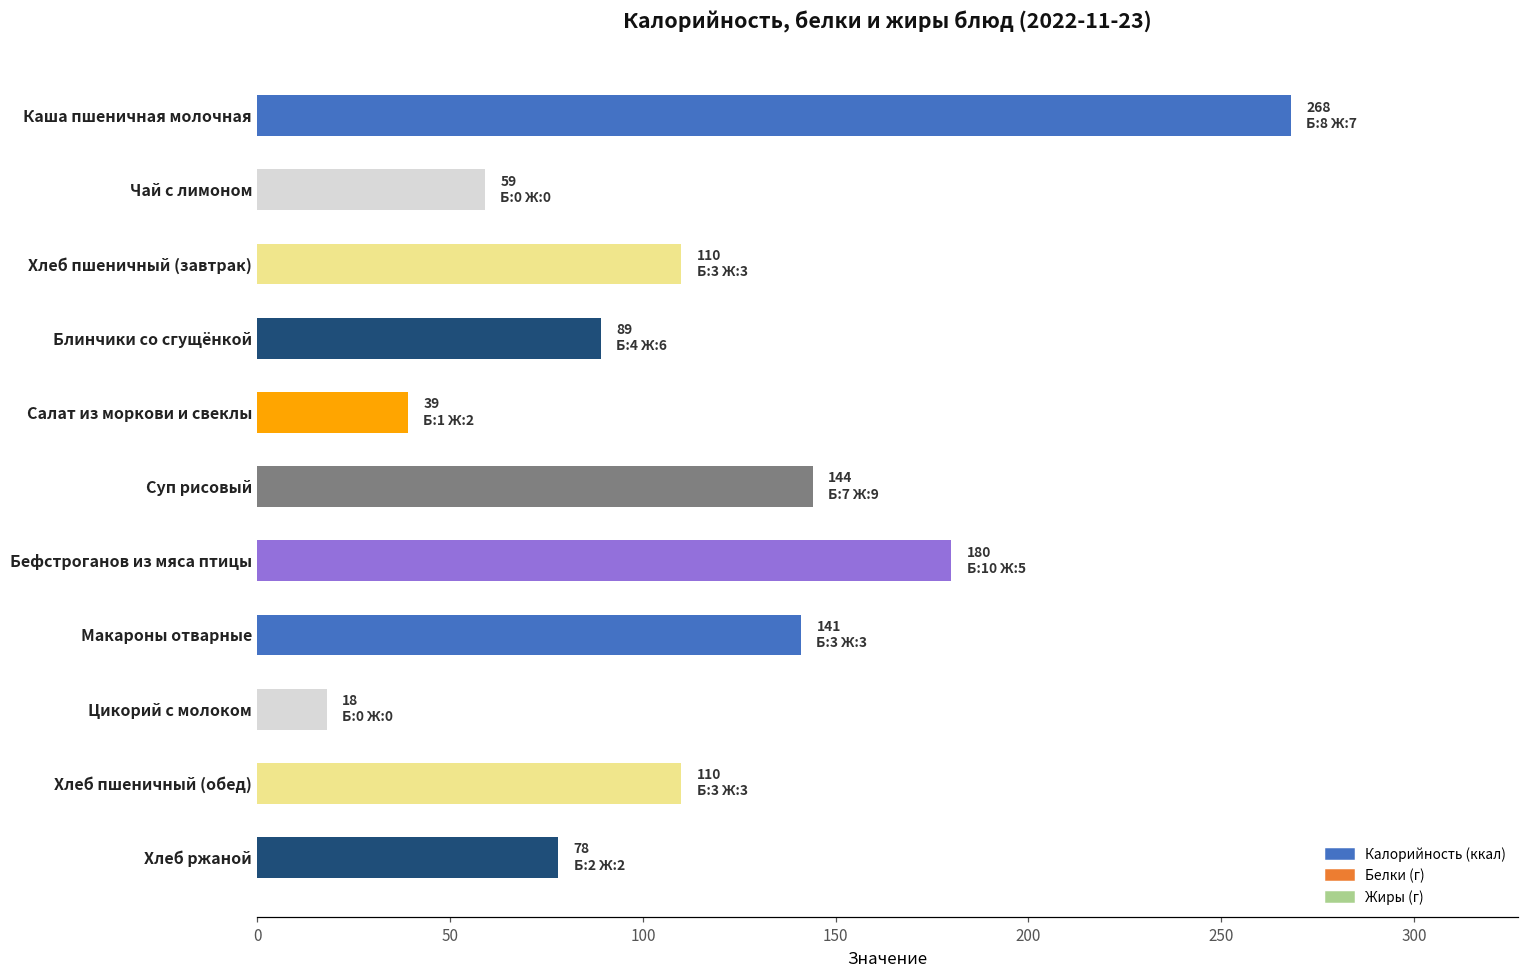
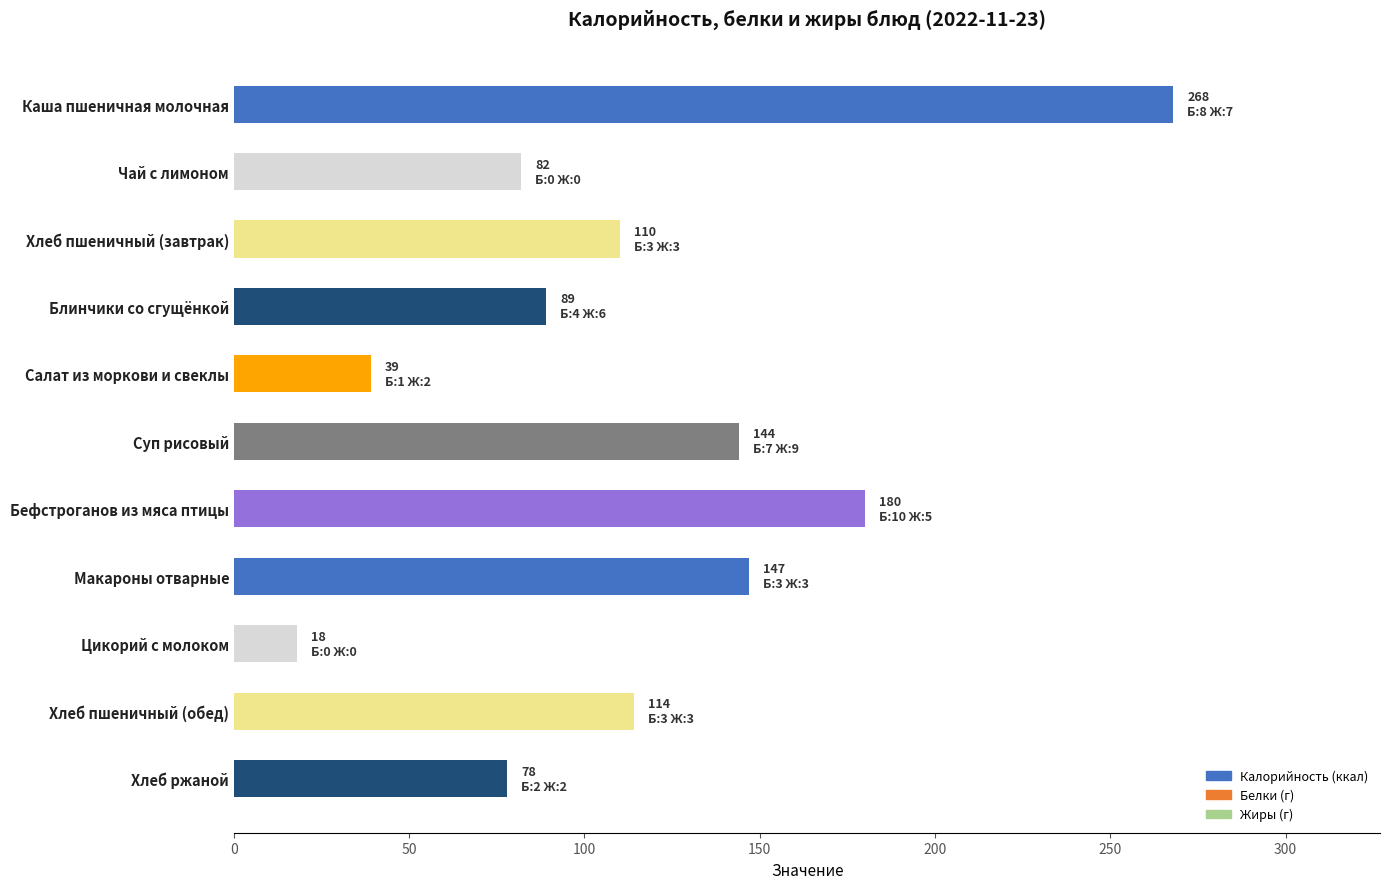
Чай с лимоном: 59 -> 82
Макароны отварные: 141 -> 147
Хлеб пшеничный (обед): 110 -> 114
